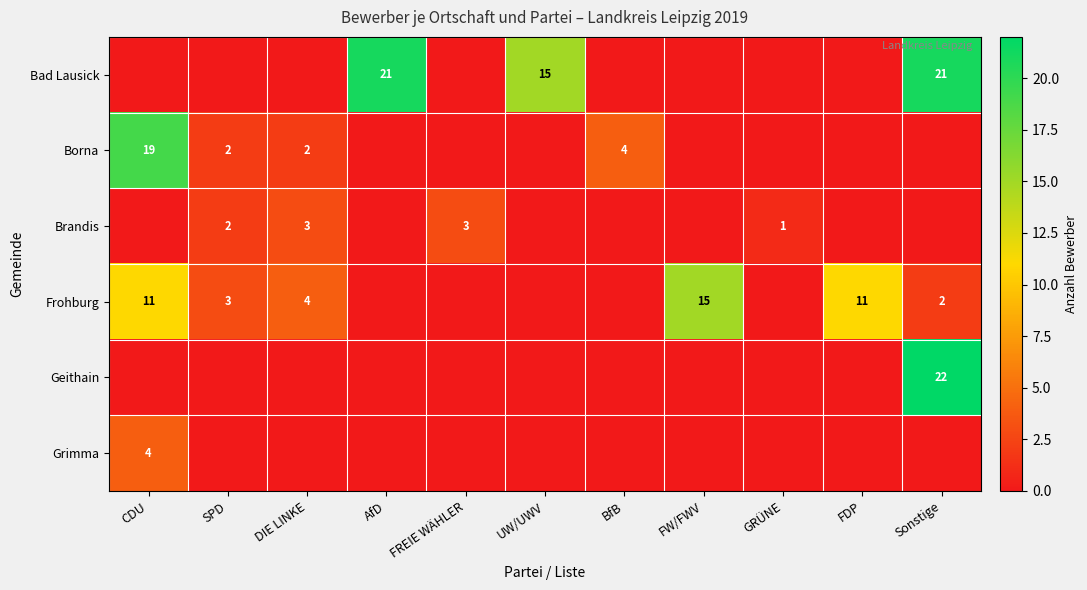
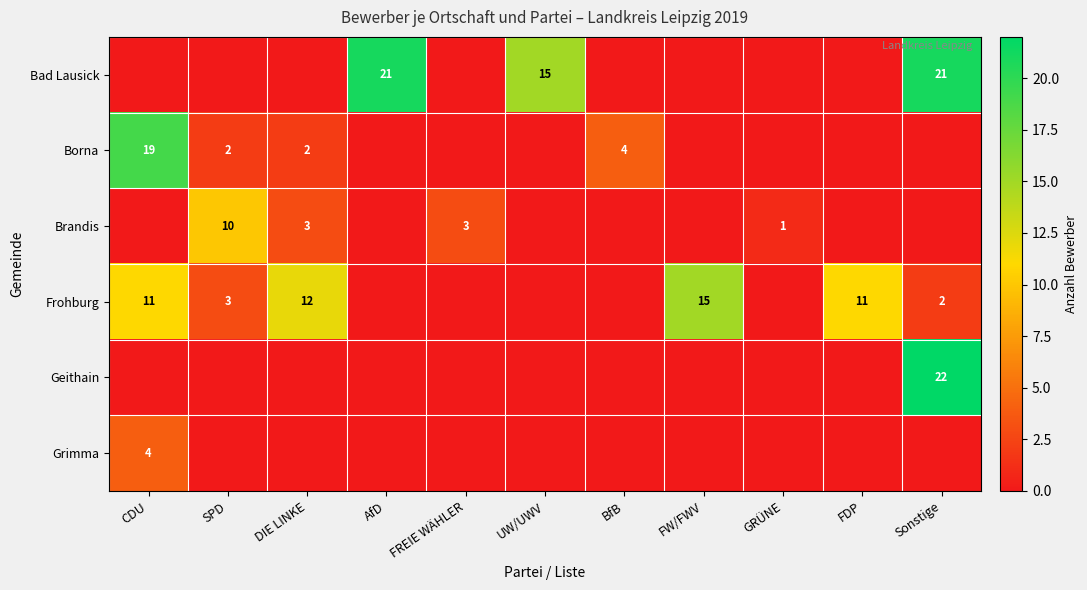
Brandis, SPD: 2 -> 10
Frohburg, DIE LINKE: 4 -> 12
